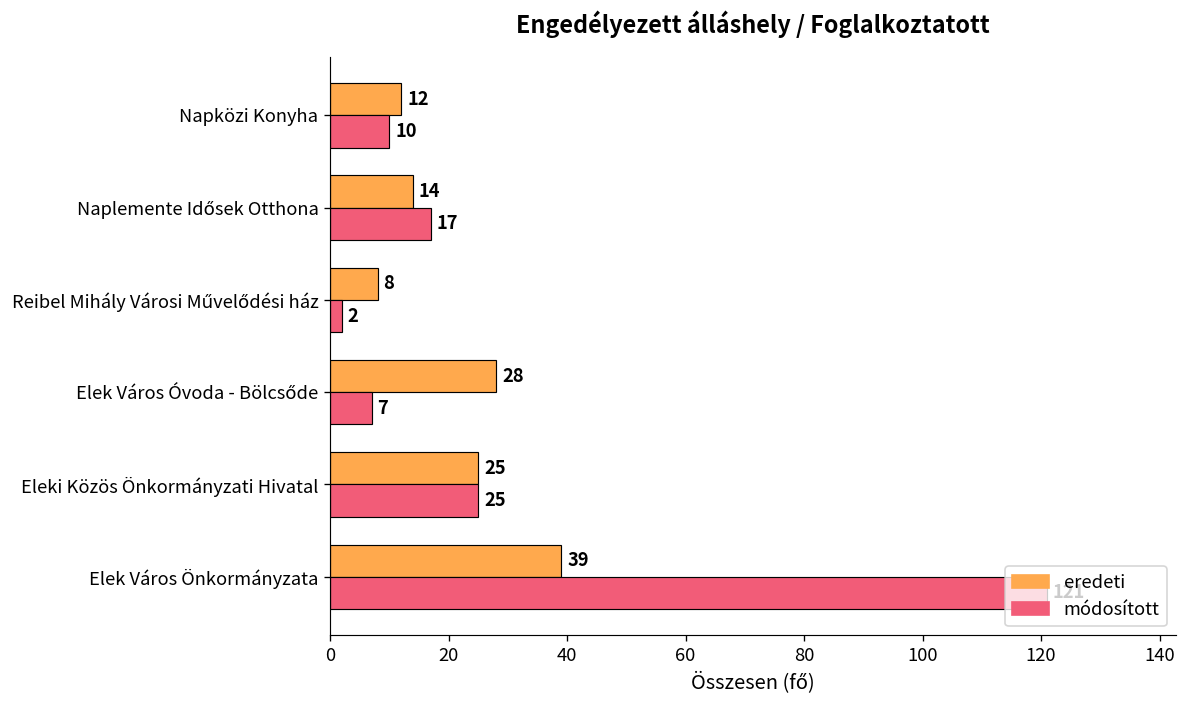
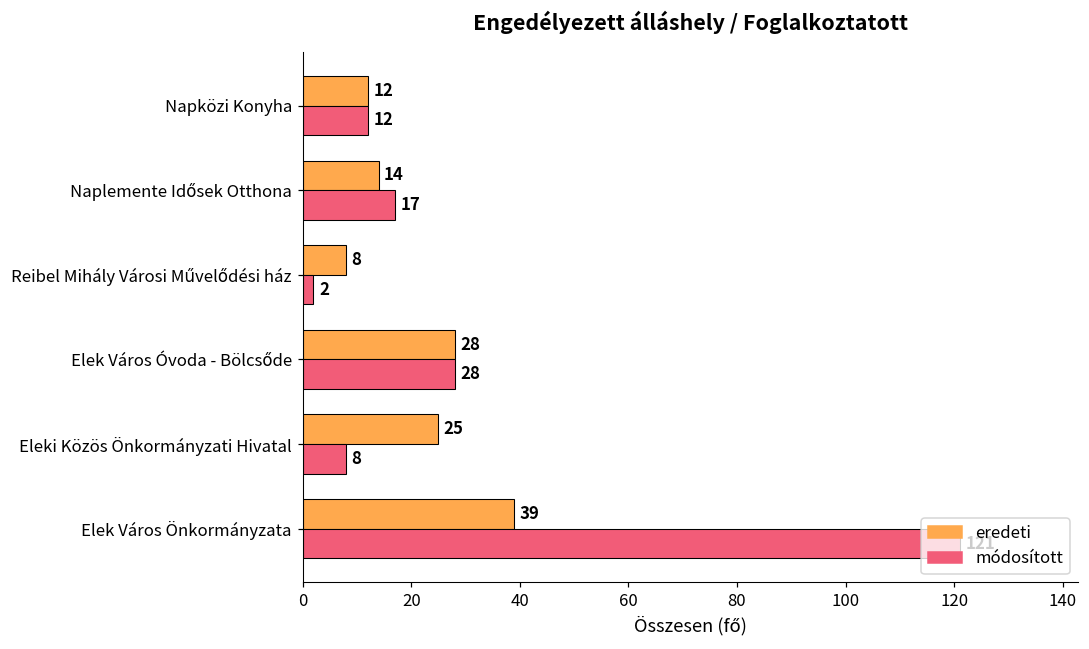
módosított, Napközi Konyha: 10 -> 12
módosított, Elek Város Óvoda - Bölcsőde: 7 -> 28
módosított, Eleki Közös Önkormányzati Hivatal: 25 -> 8
